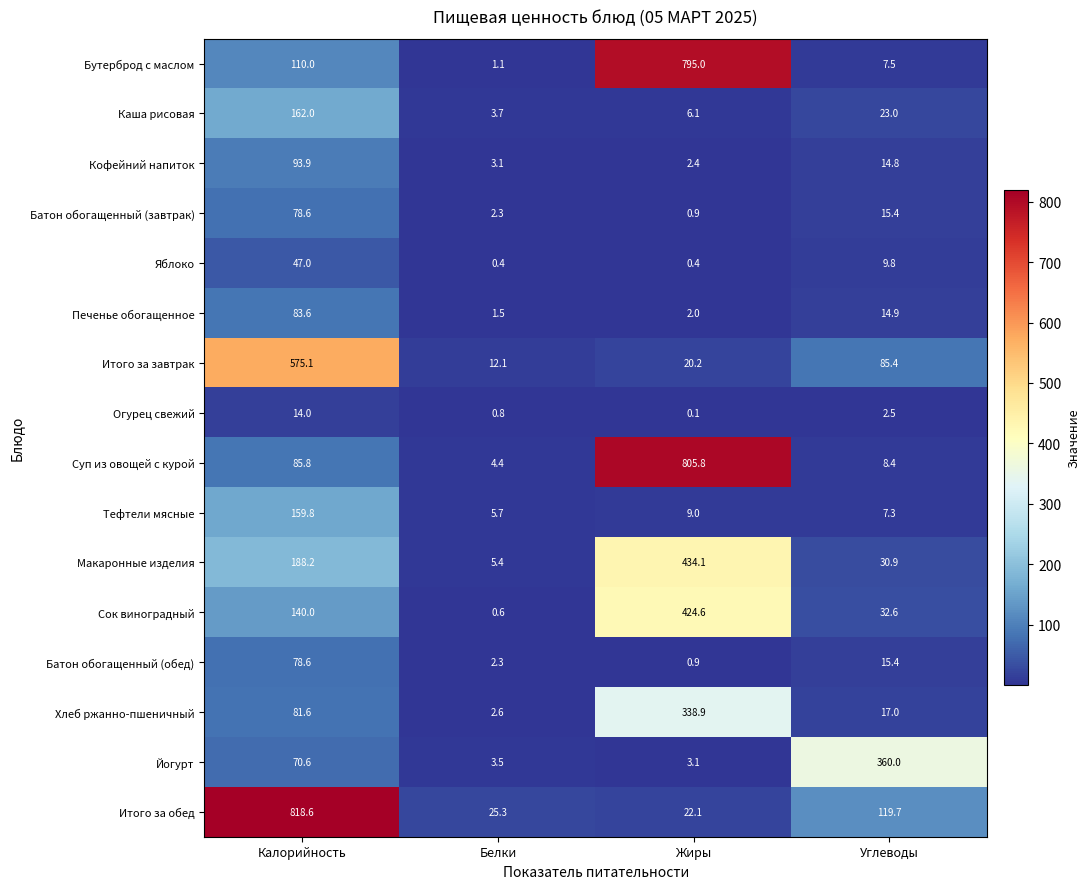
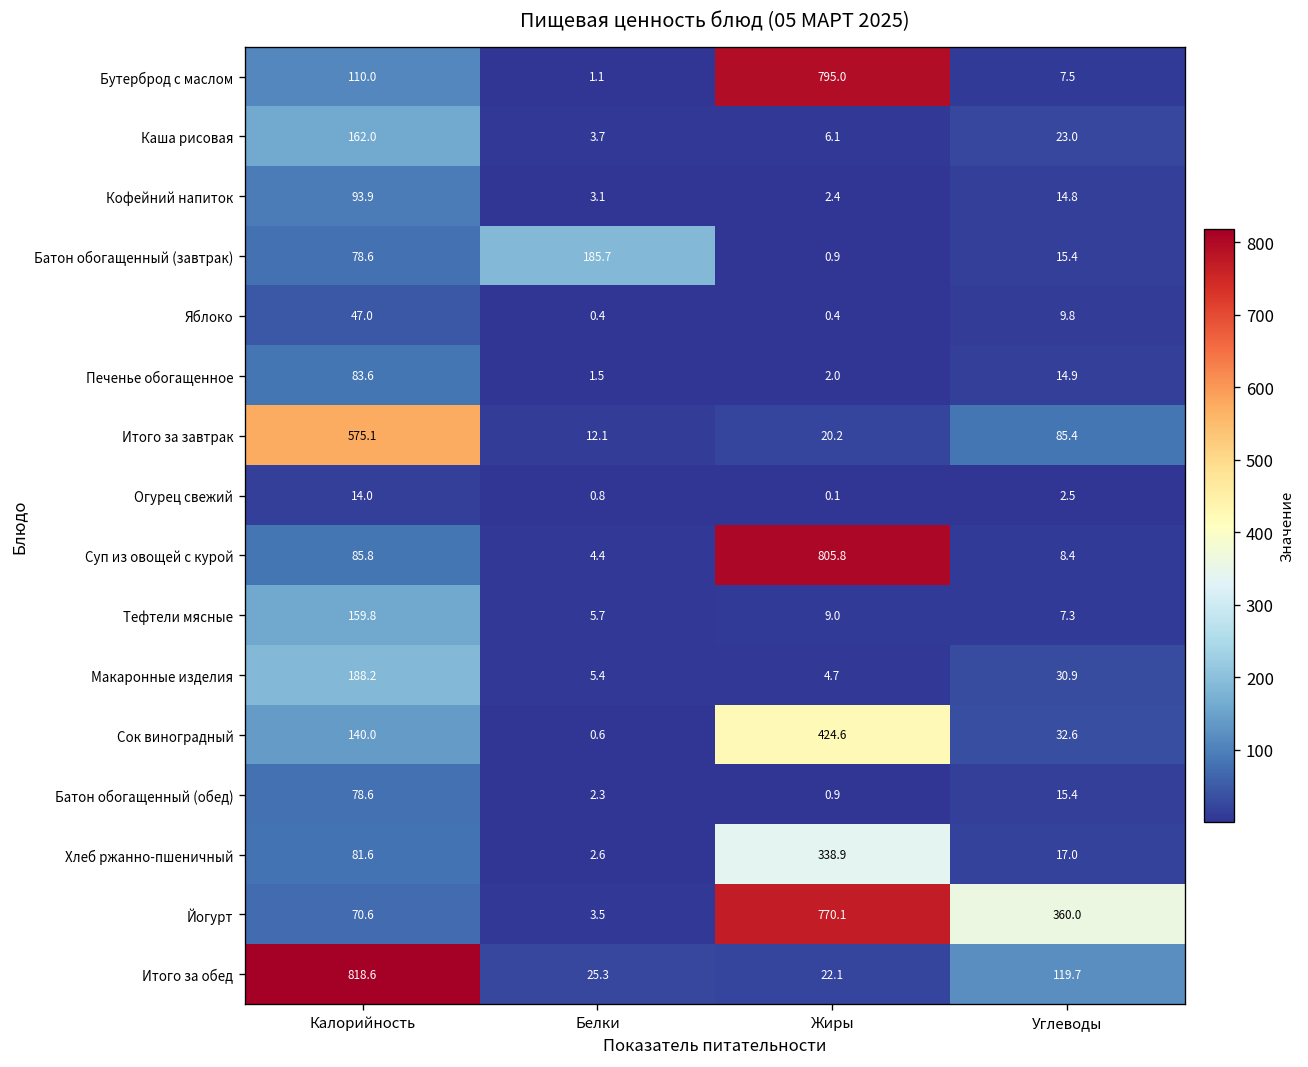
Батон обогащенный (завтрак), Белки: 2.3 -> 185.7
Макаронные изделия, Жиры: 434.1 -> 4.7
Йогурт, Жиры: 3.1 -> 770.1
